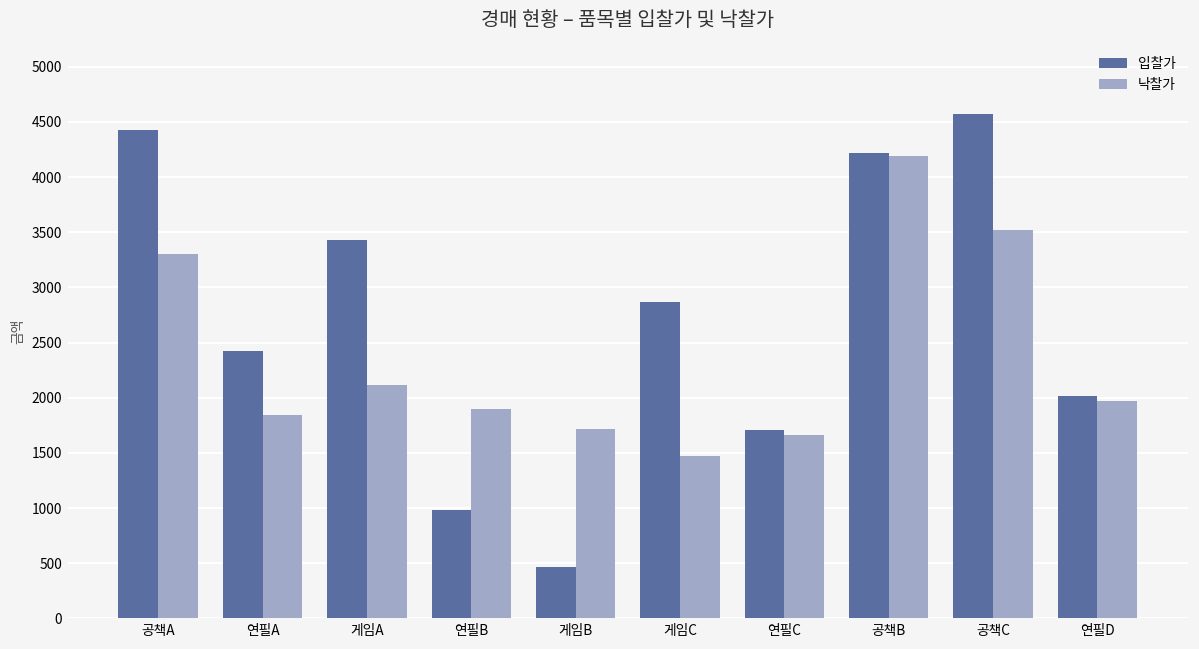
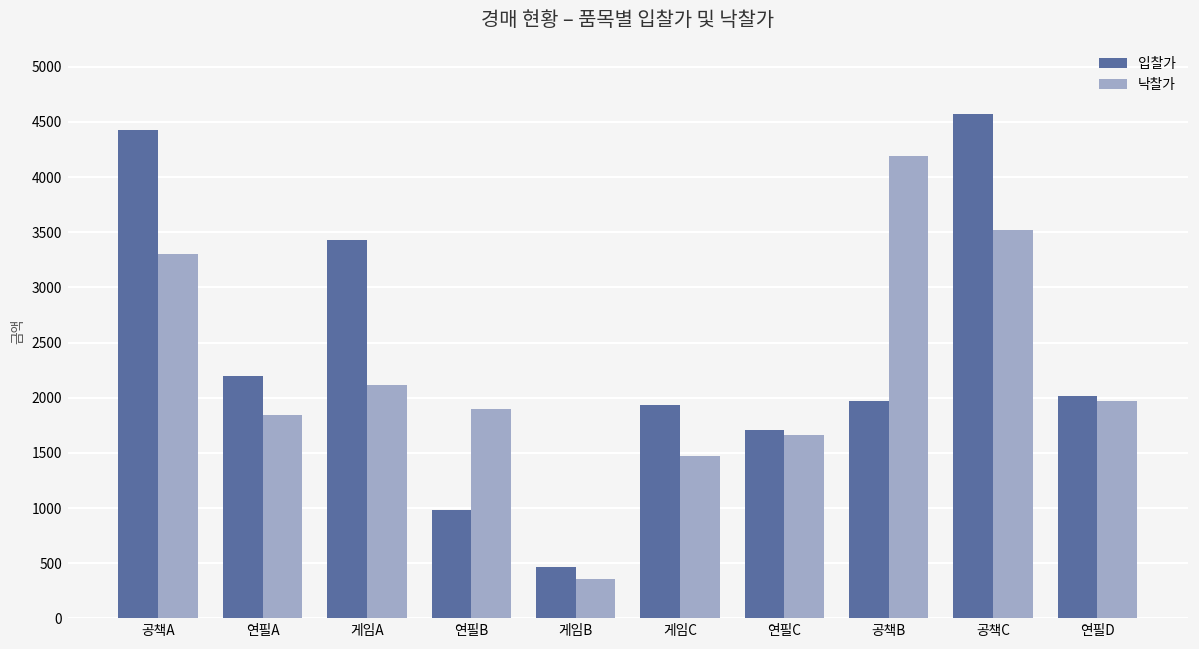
입찰가, 연필A: 2420 -> 2200
낙찰가, 게임B: 1720 -> 350
입찰가, 게임C: 2870 -> 1940
입찰가, 공책B: 4220 -> 1970
